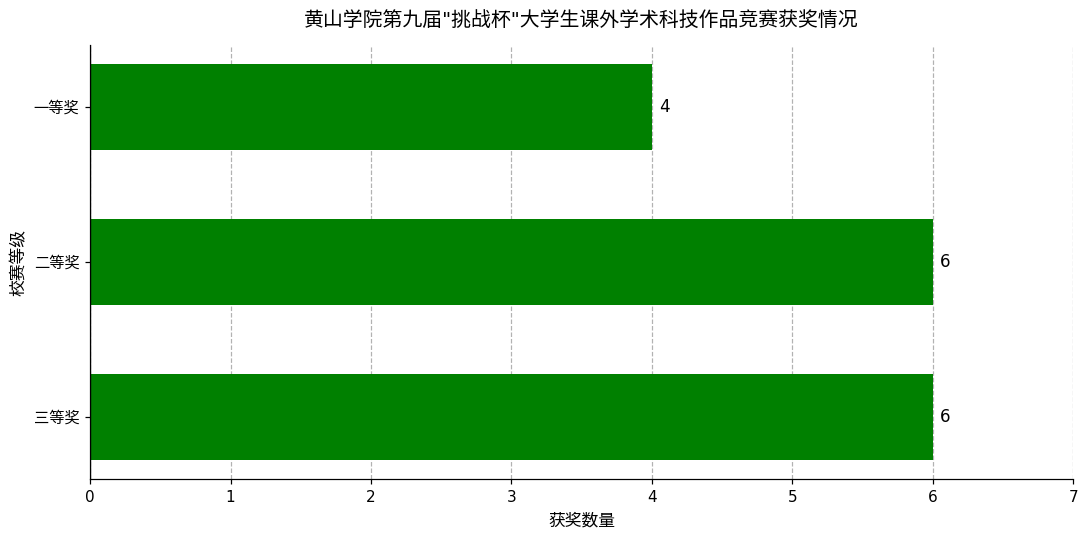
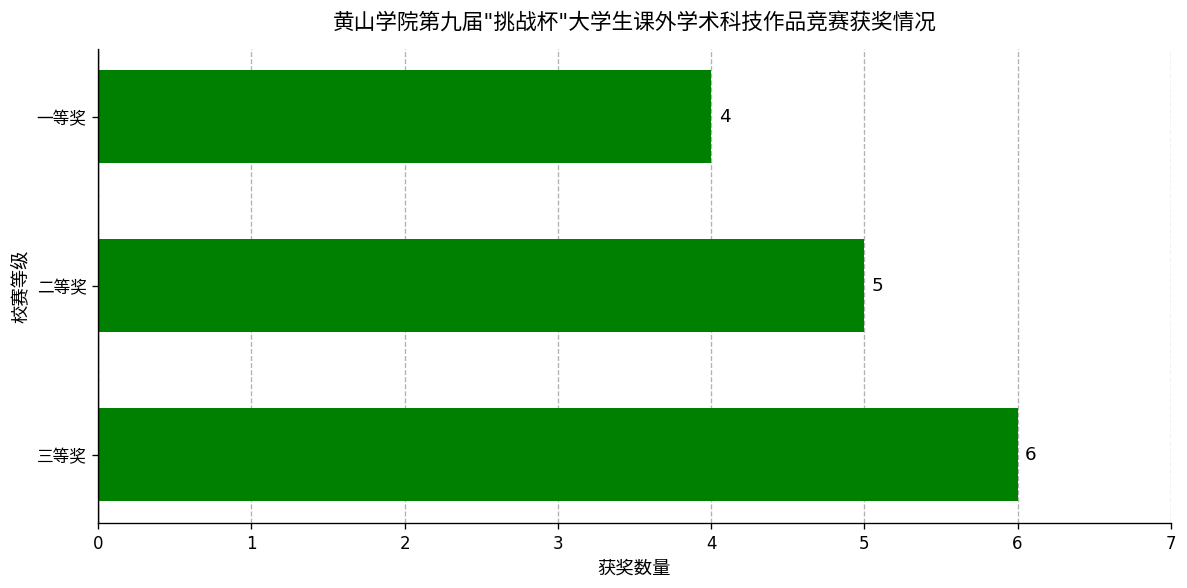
二等奖: 6 -> 5
